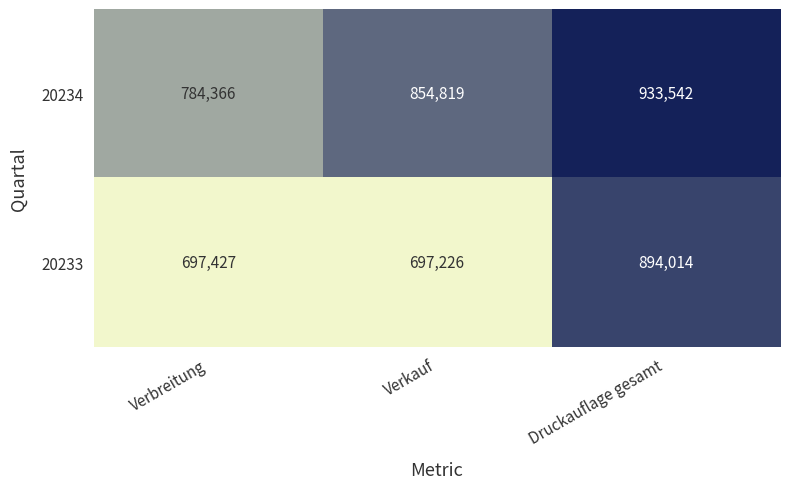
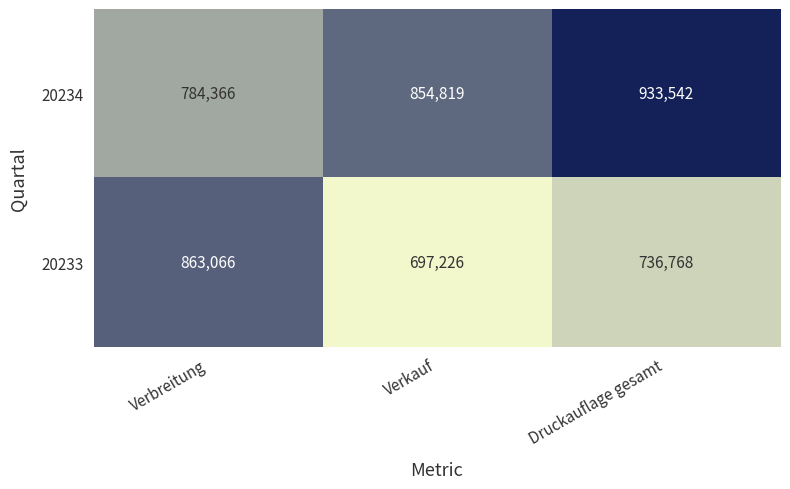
20233, Verbreitung: 697,427 -> 863,066
20233, Druckauflage gesamt: 894,014 -> 736,768
